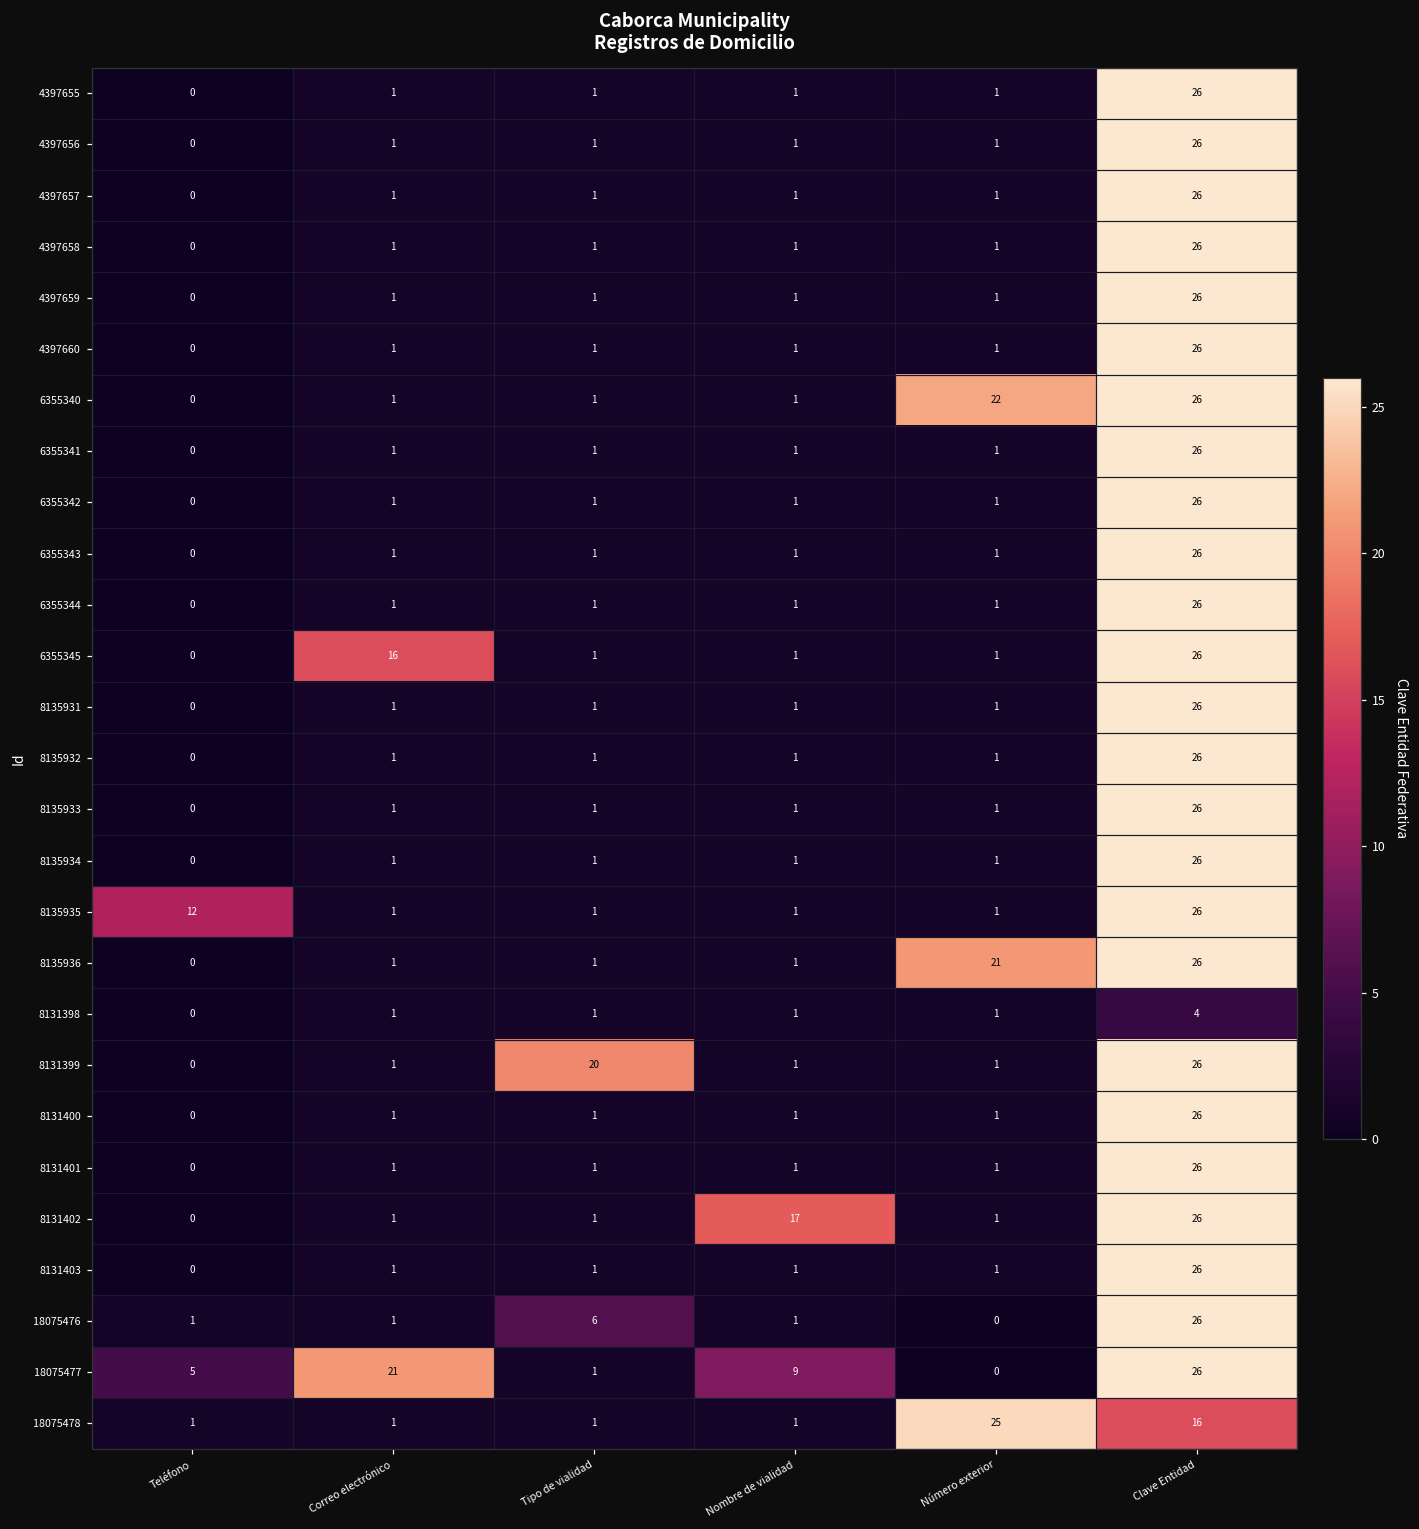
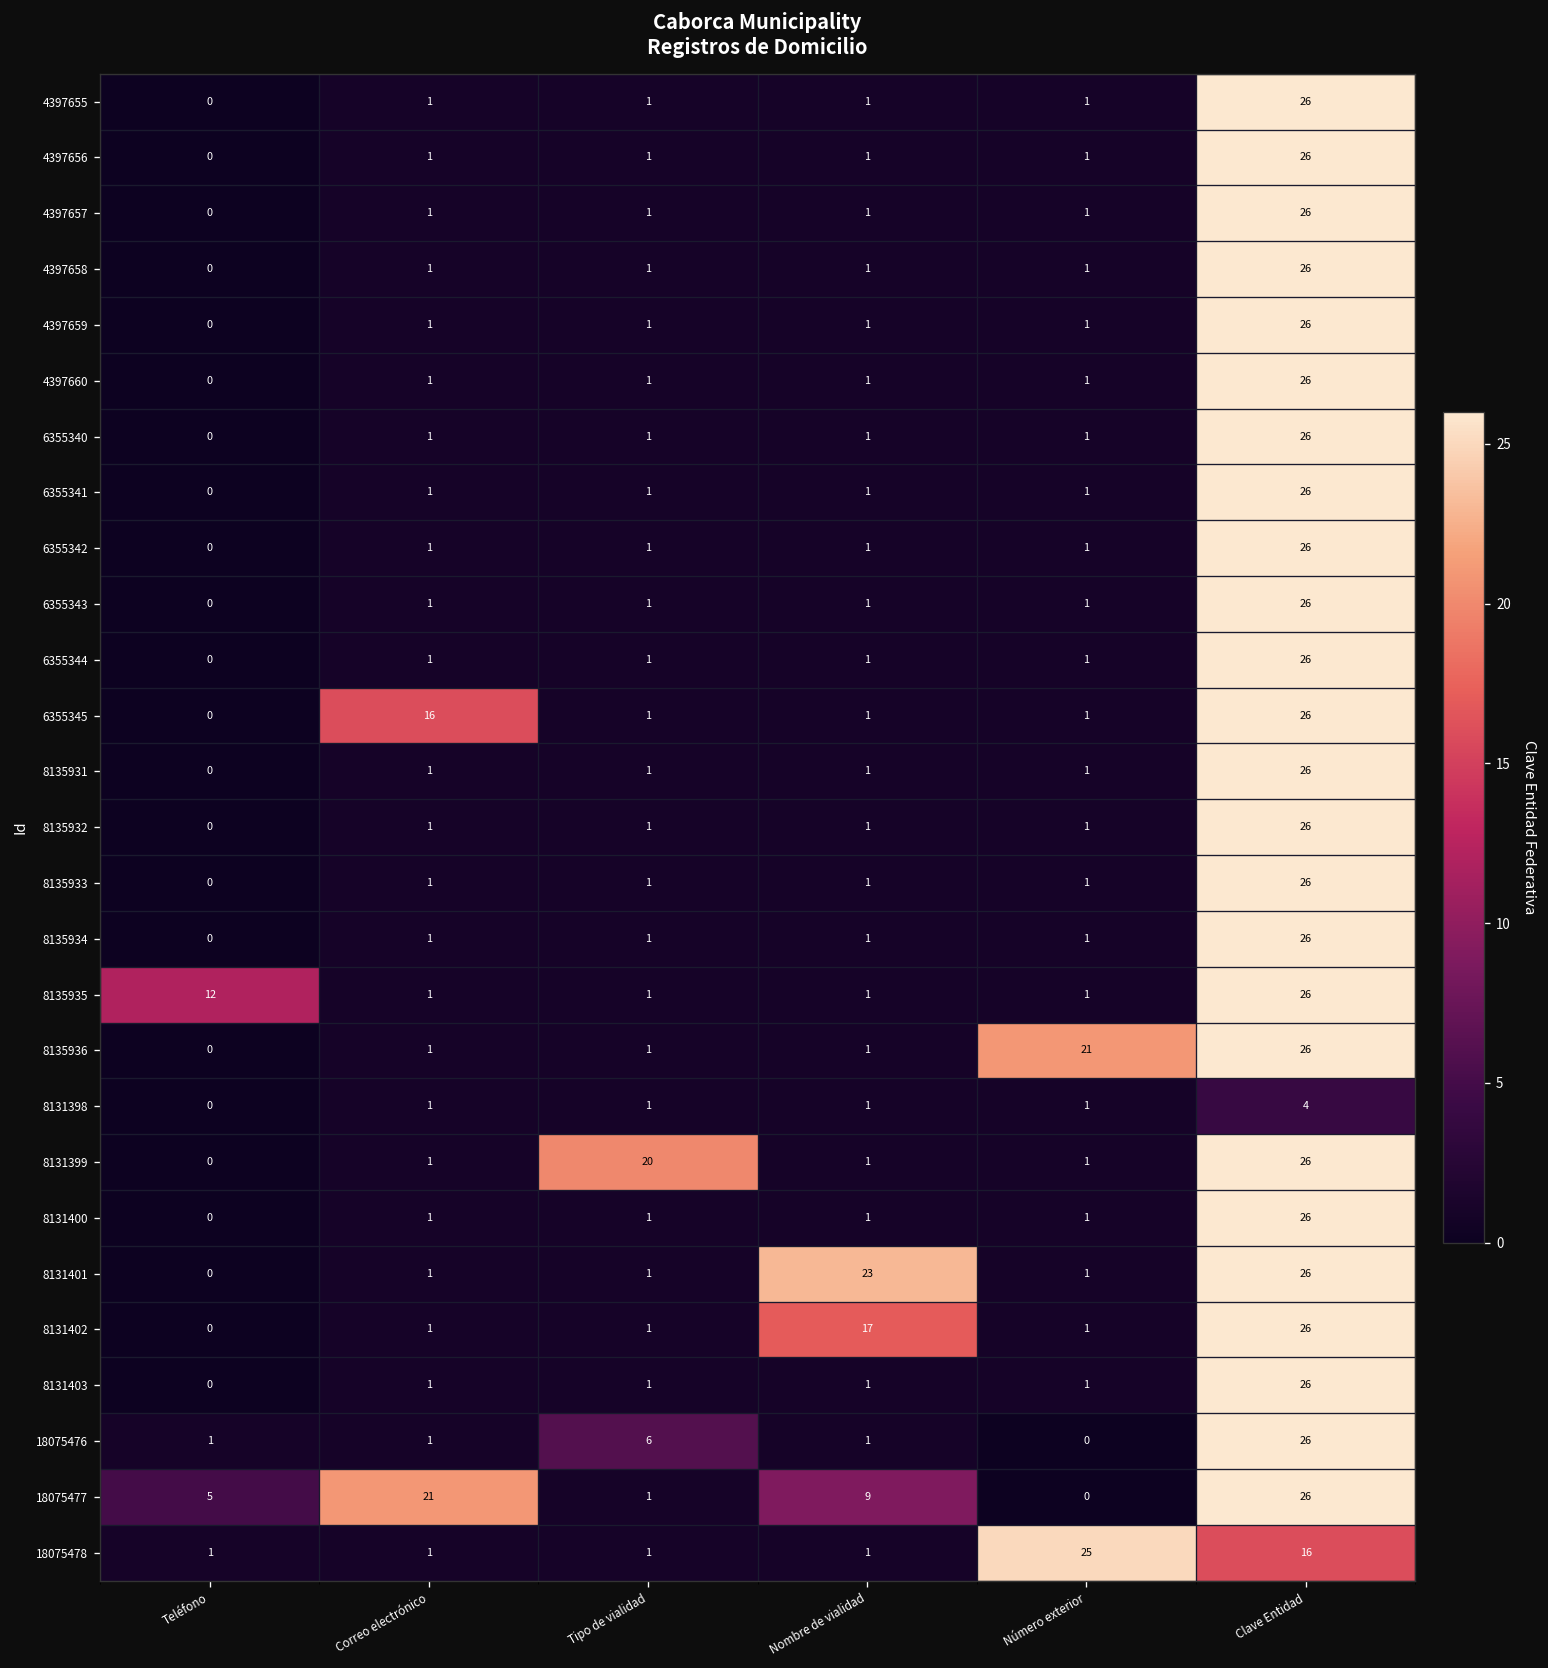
6355340, Número exterior: 22 -> 1
8131401, Nombre de vialidad: 1 -> 23
